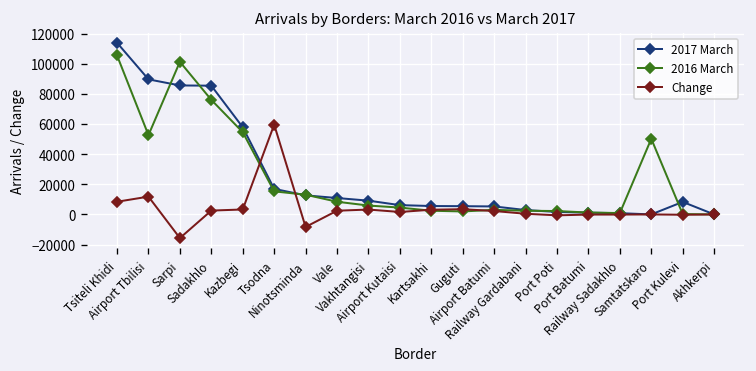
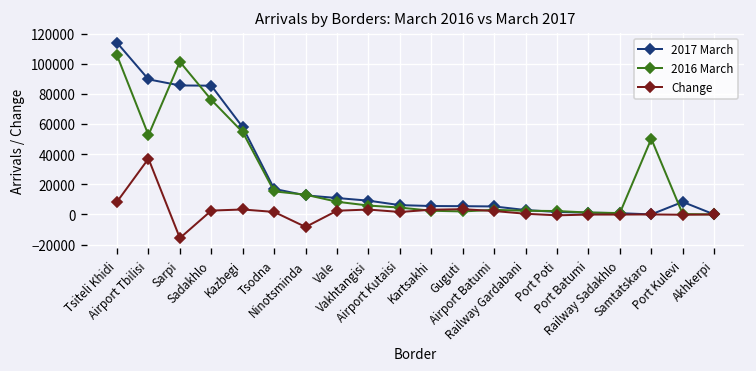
Change, Airport Tbilisi: 12000 -> 37000
Change, Tsodna: 60000 -> 2000
